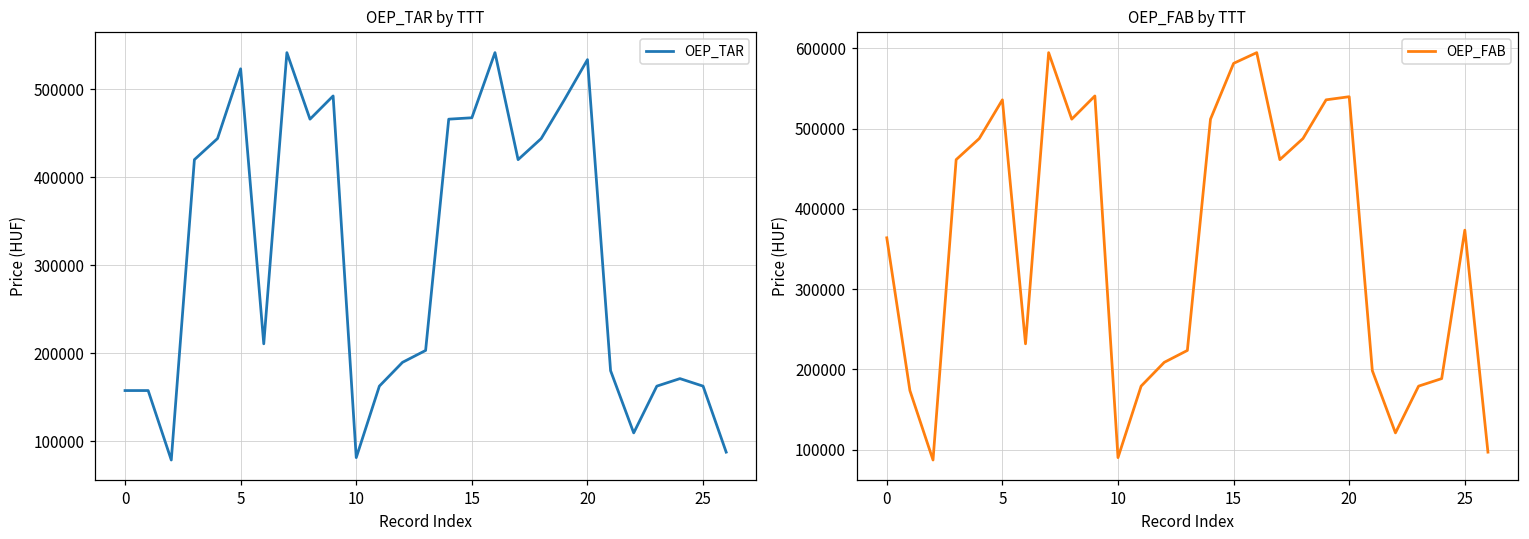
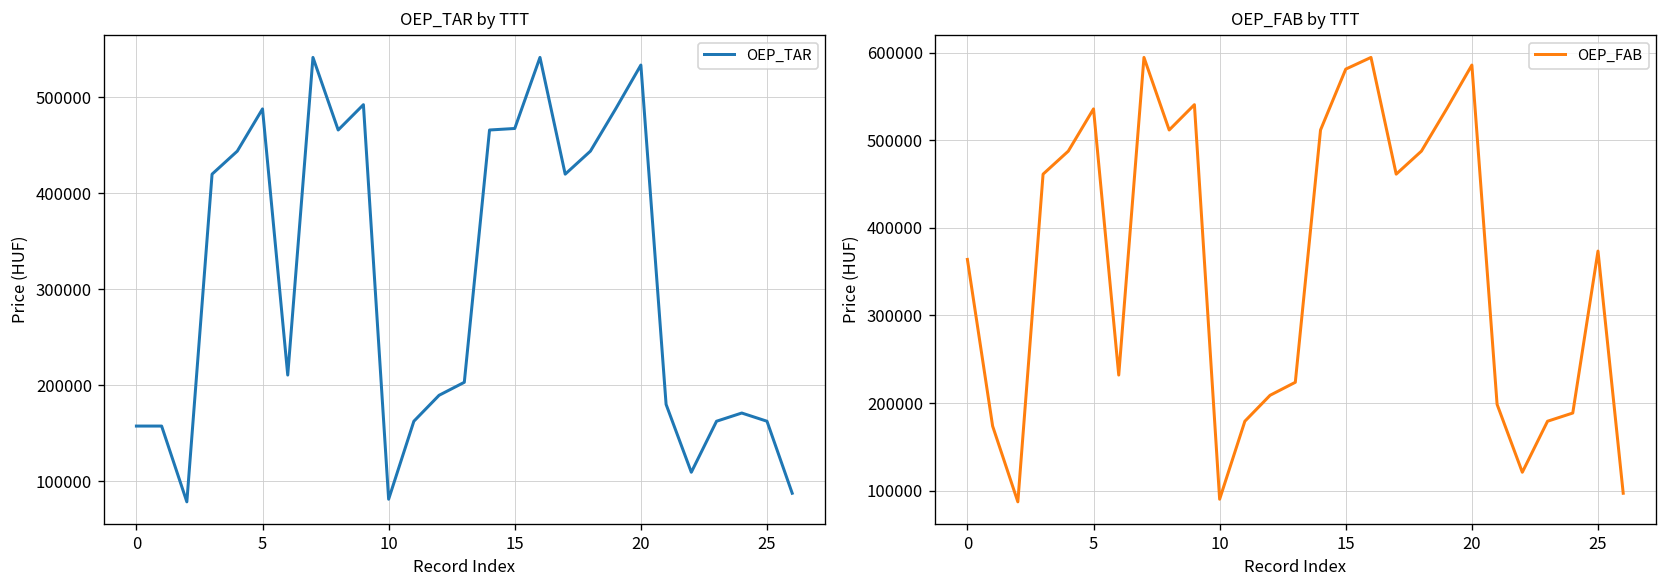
OEP_TAR by TTT, 5: 520000 -> 490000
OEP_FAB by TTT, 20: 540000 -> 590000
